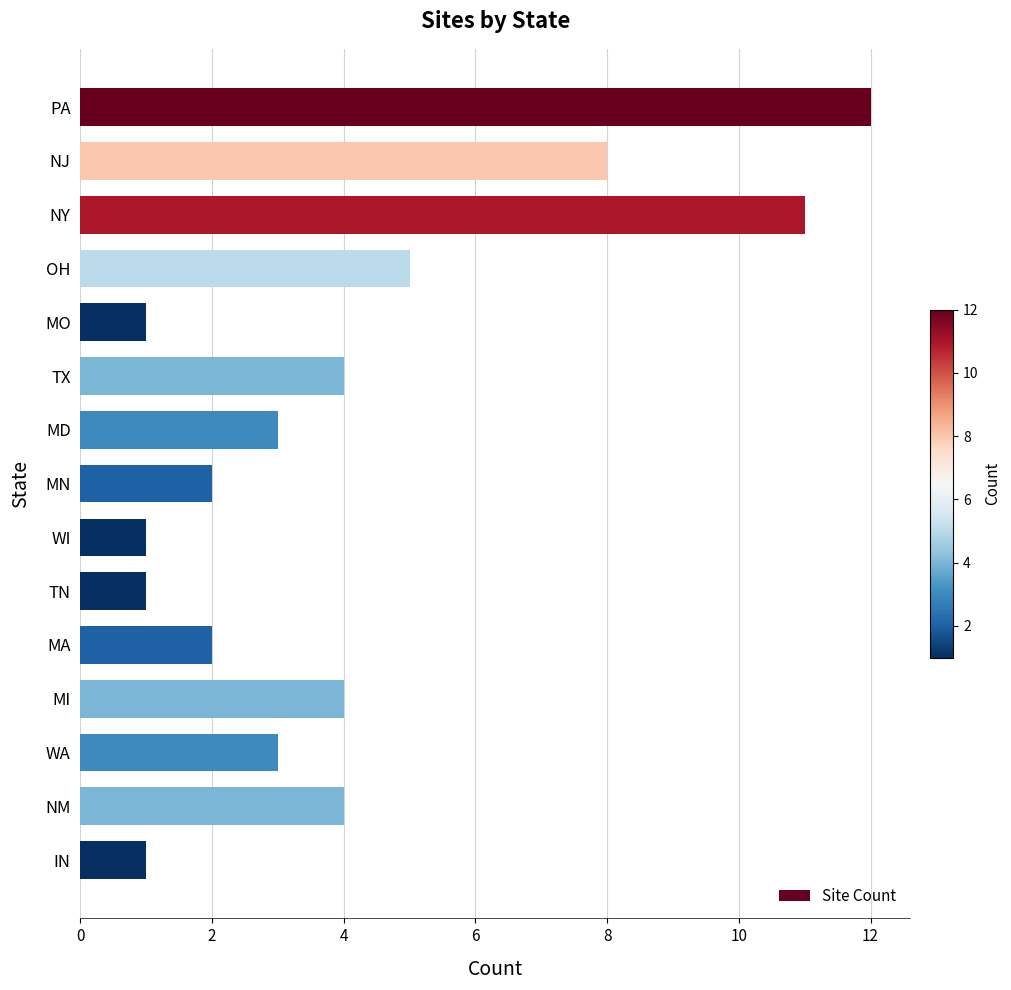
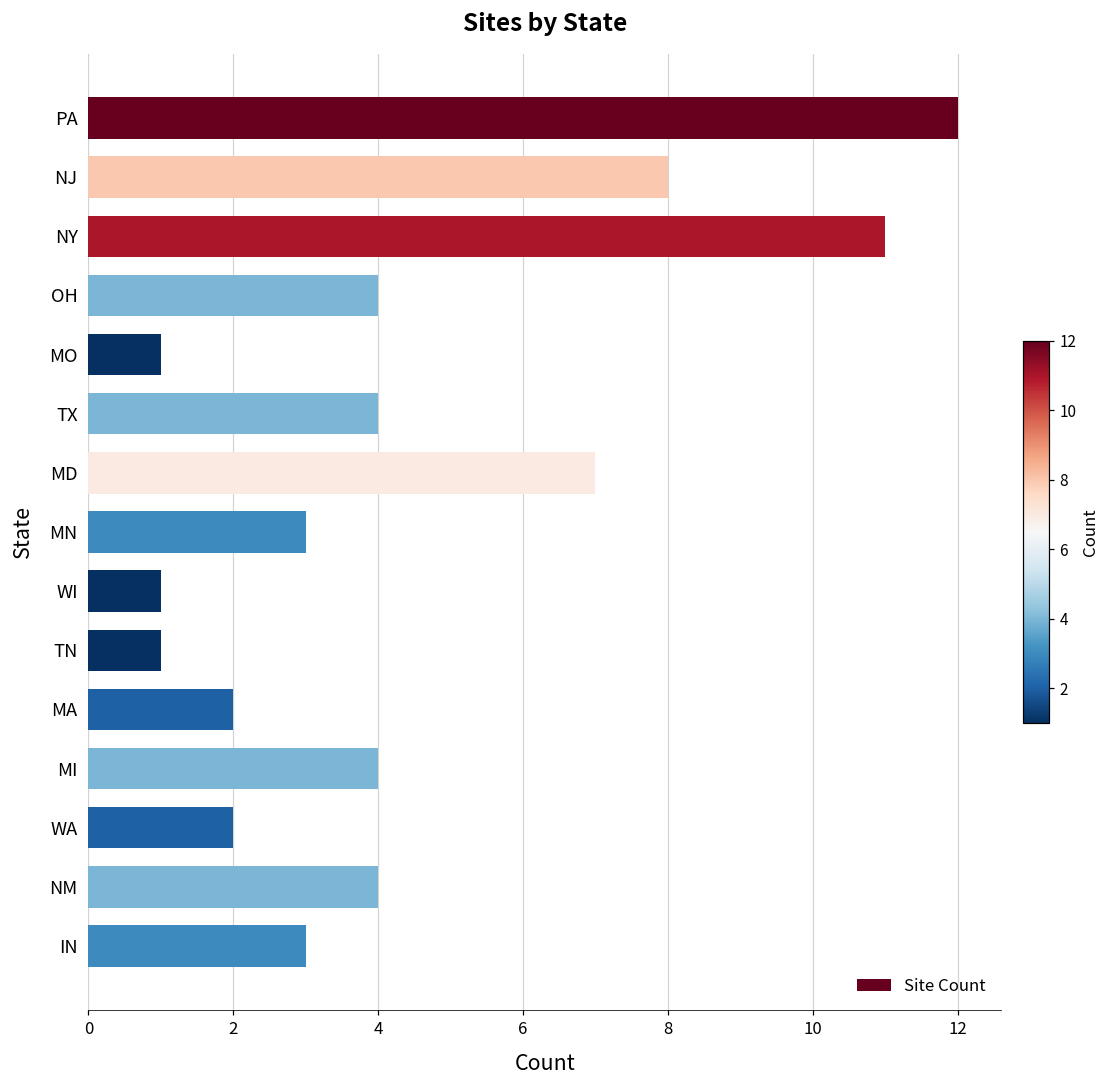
OH: 5 -> 4
MD: 3 -> 7
MN: 2 -> 3
WA: 3 -> 2
IN: 1 -> 3
